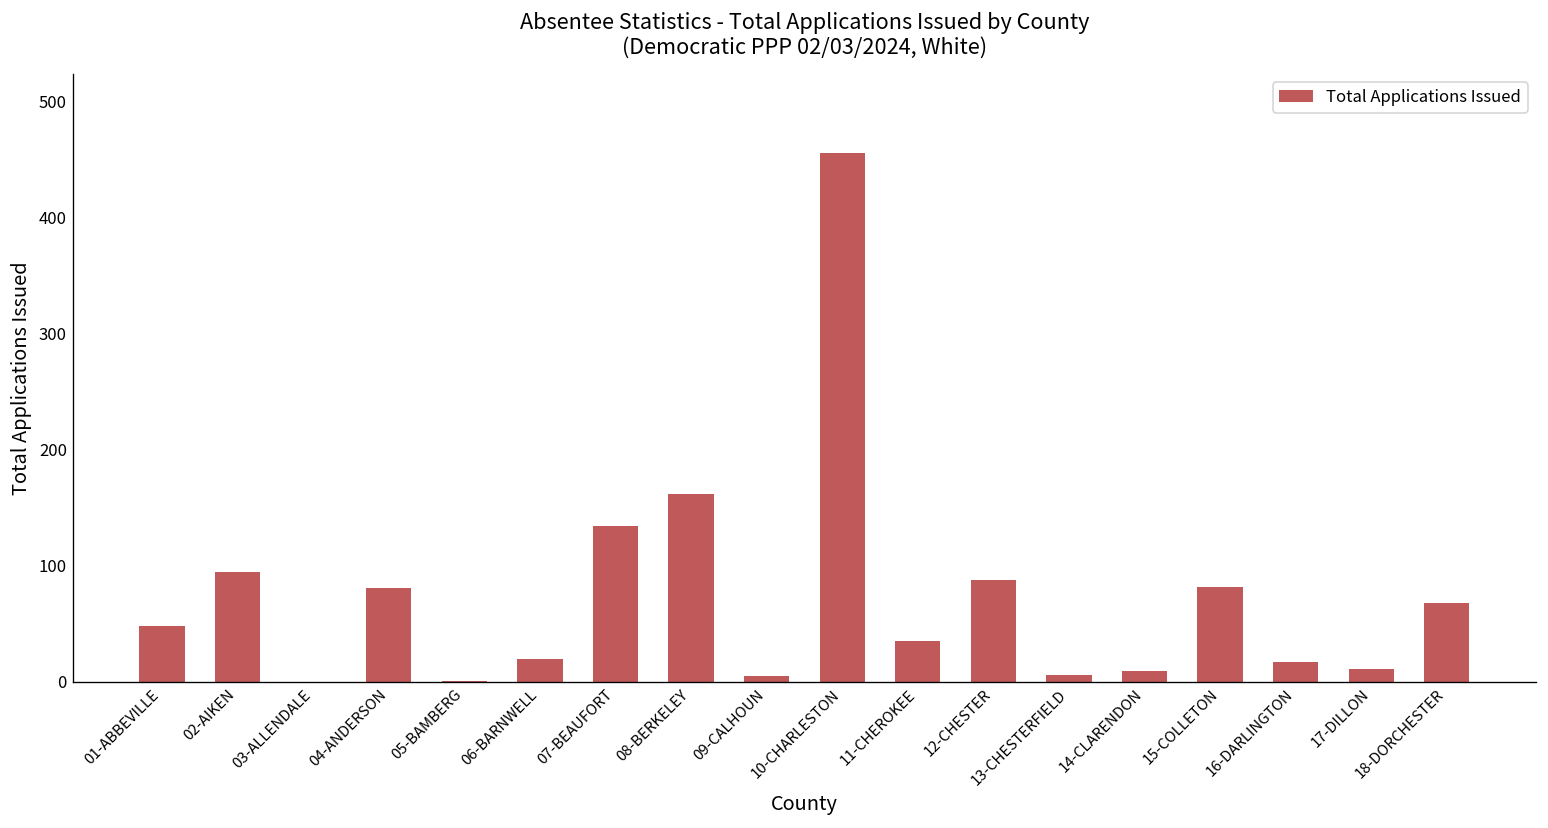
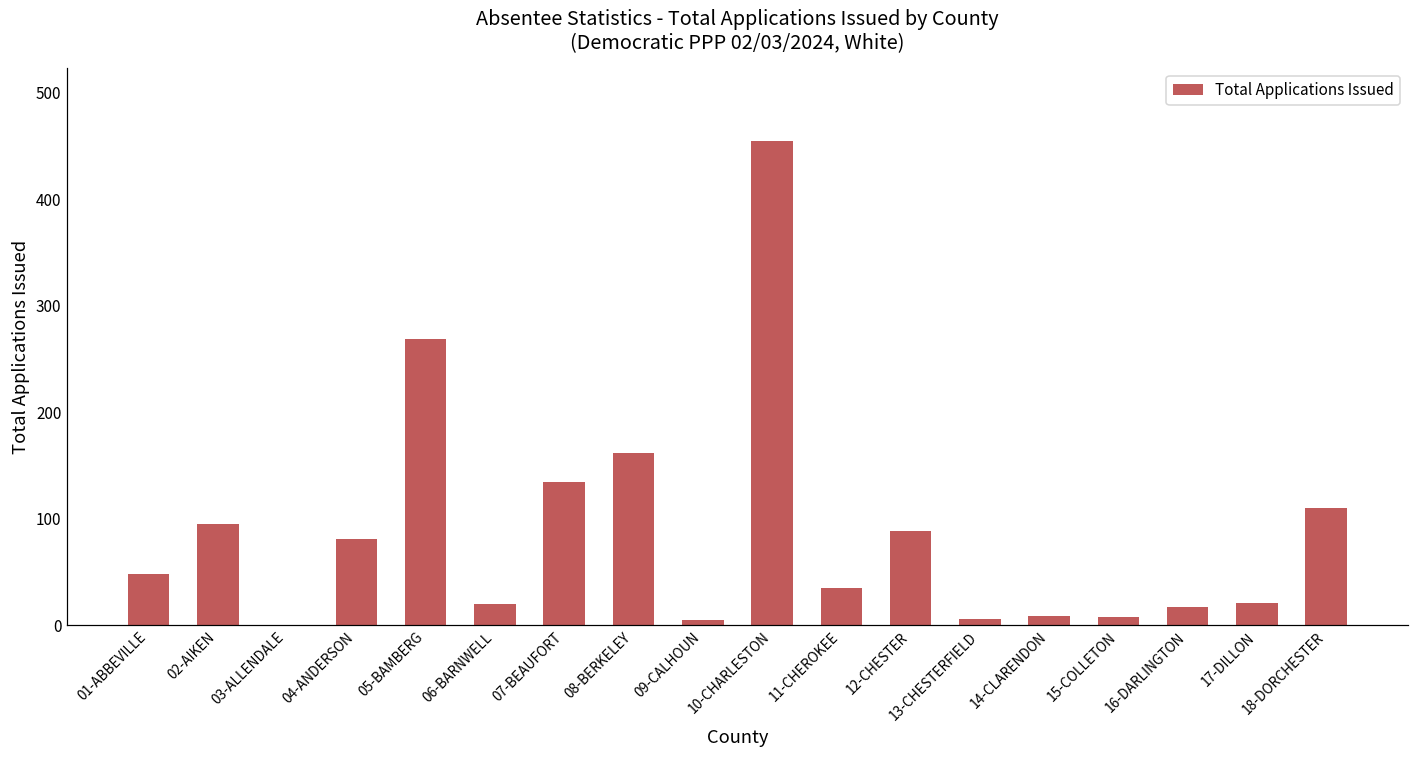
05-BAMBERG: 0 -> 270
15-COLLETON: 80 -> 10
17-DILLON: 10 -> 20
18-DORCHESTER: 70 -> 110
